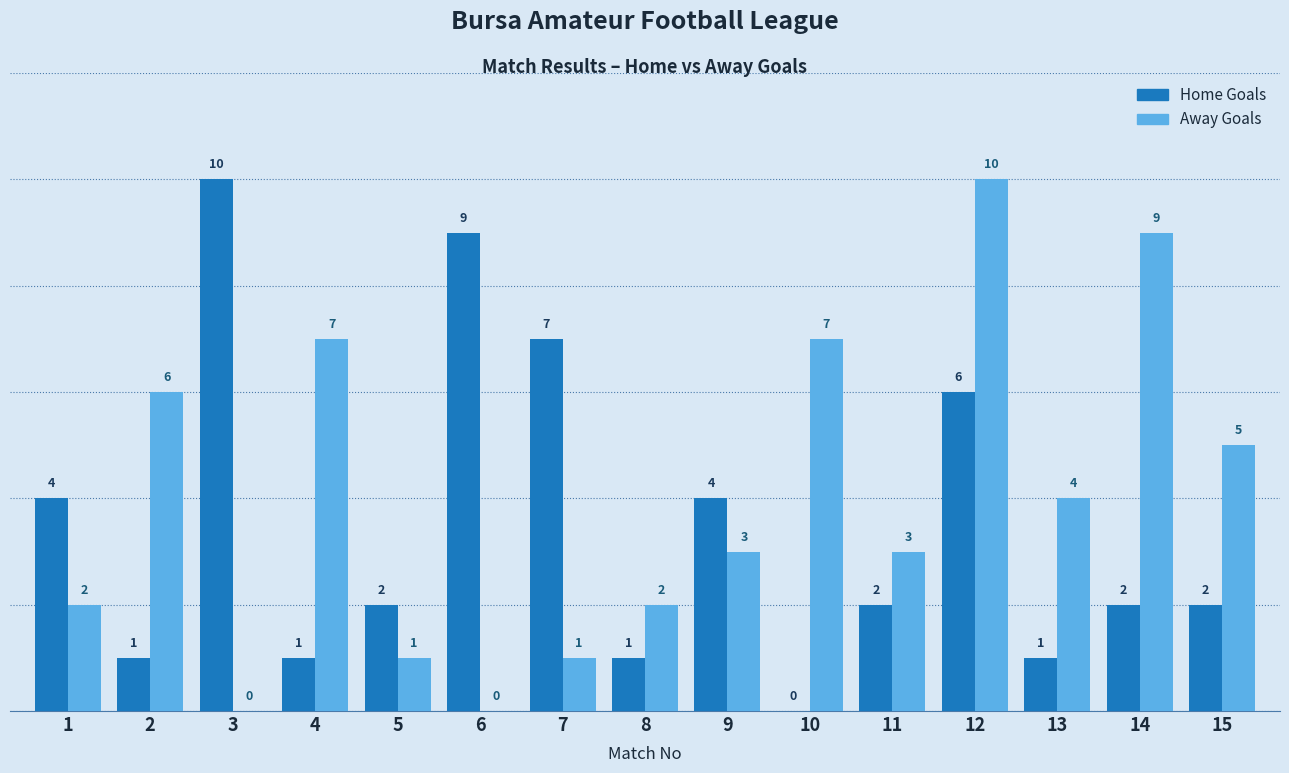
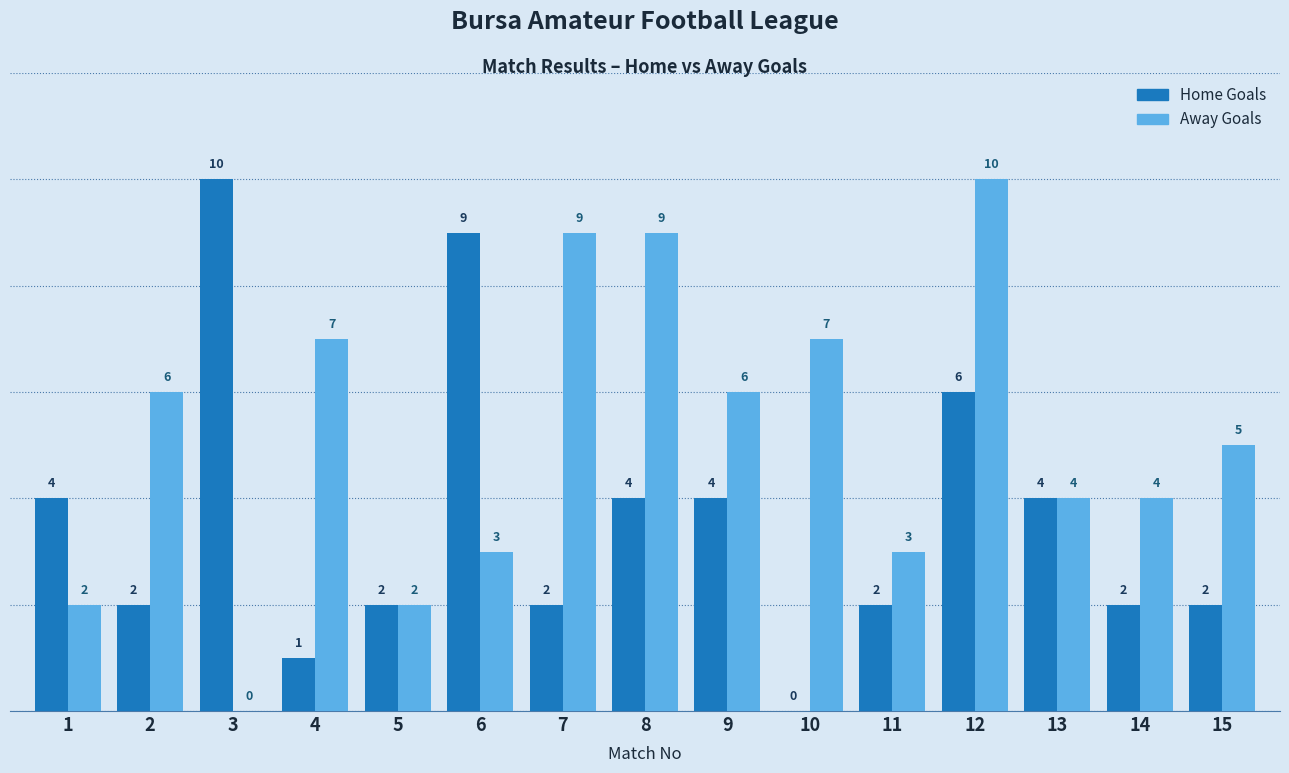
Home Goals, 2: 1 -> 2
Away Goals, 5: 1 -> 2
Away Goals, 6: 0 -> 3
Home Goals, 7: 7 -> 2
Away Goals, 7: 1 -> 9
Home Goals, 8: 1 -> 4
Away Goals, 8: 2 -> 9
Away Goals, 9: 3 -> 6
Home Goals, 13: 1 -> 4
Away Goals, 14: 9 -> 4
